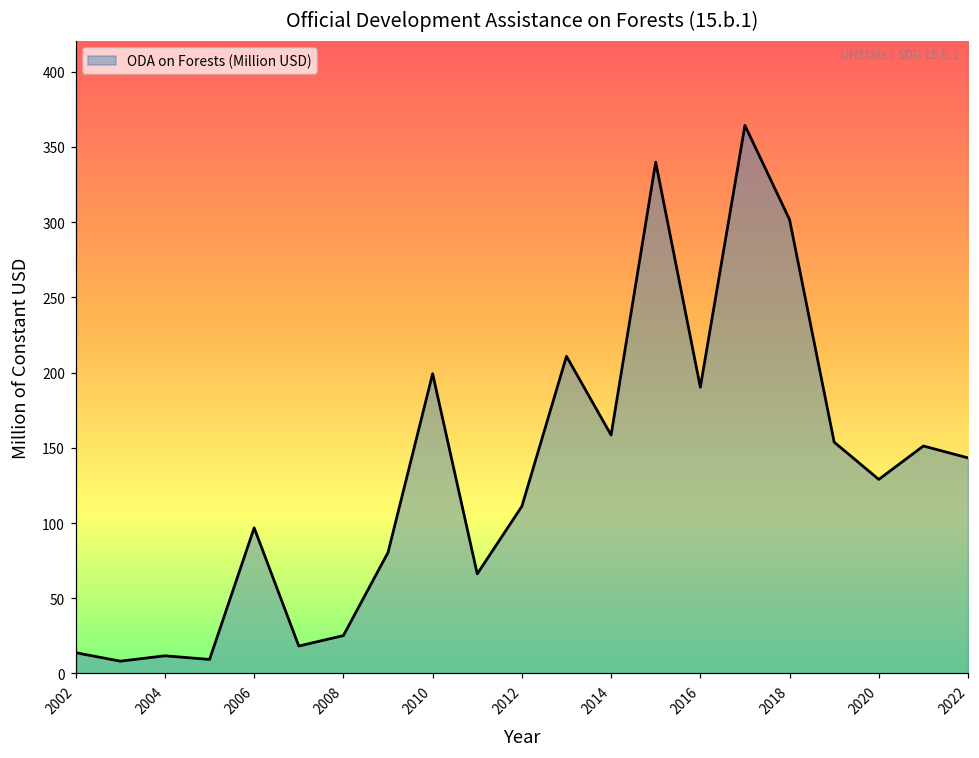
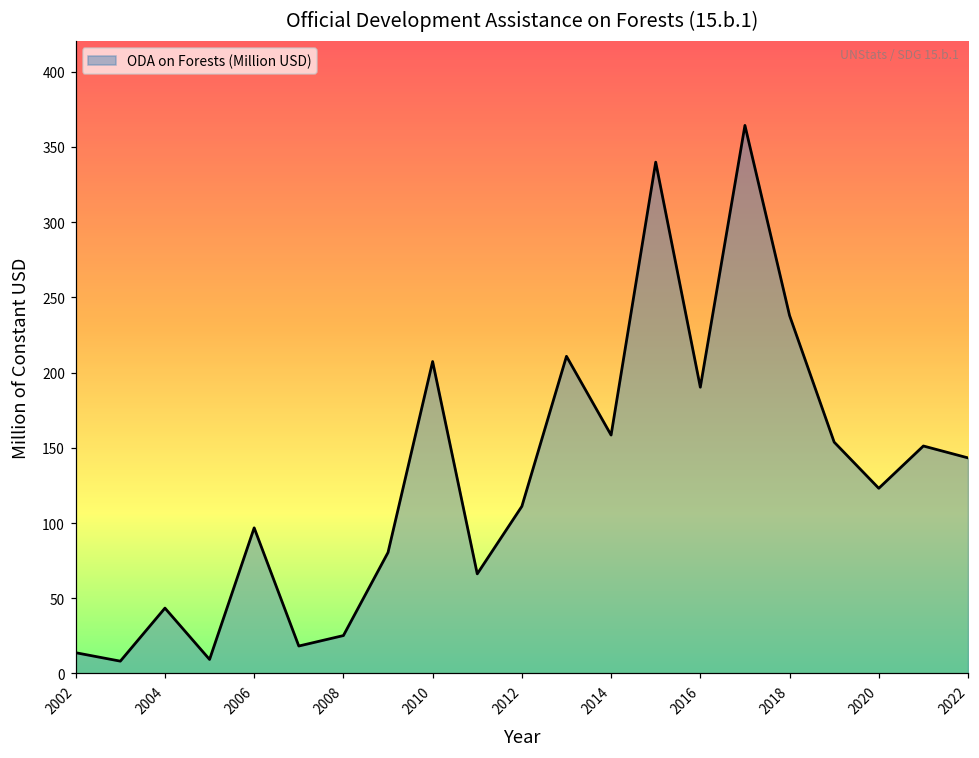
2004: 12 -> 43
2010: 199 -> 207
2018: 302 -> 238
2020: 129 -> 123
